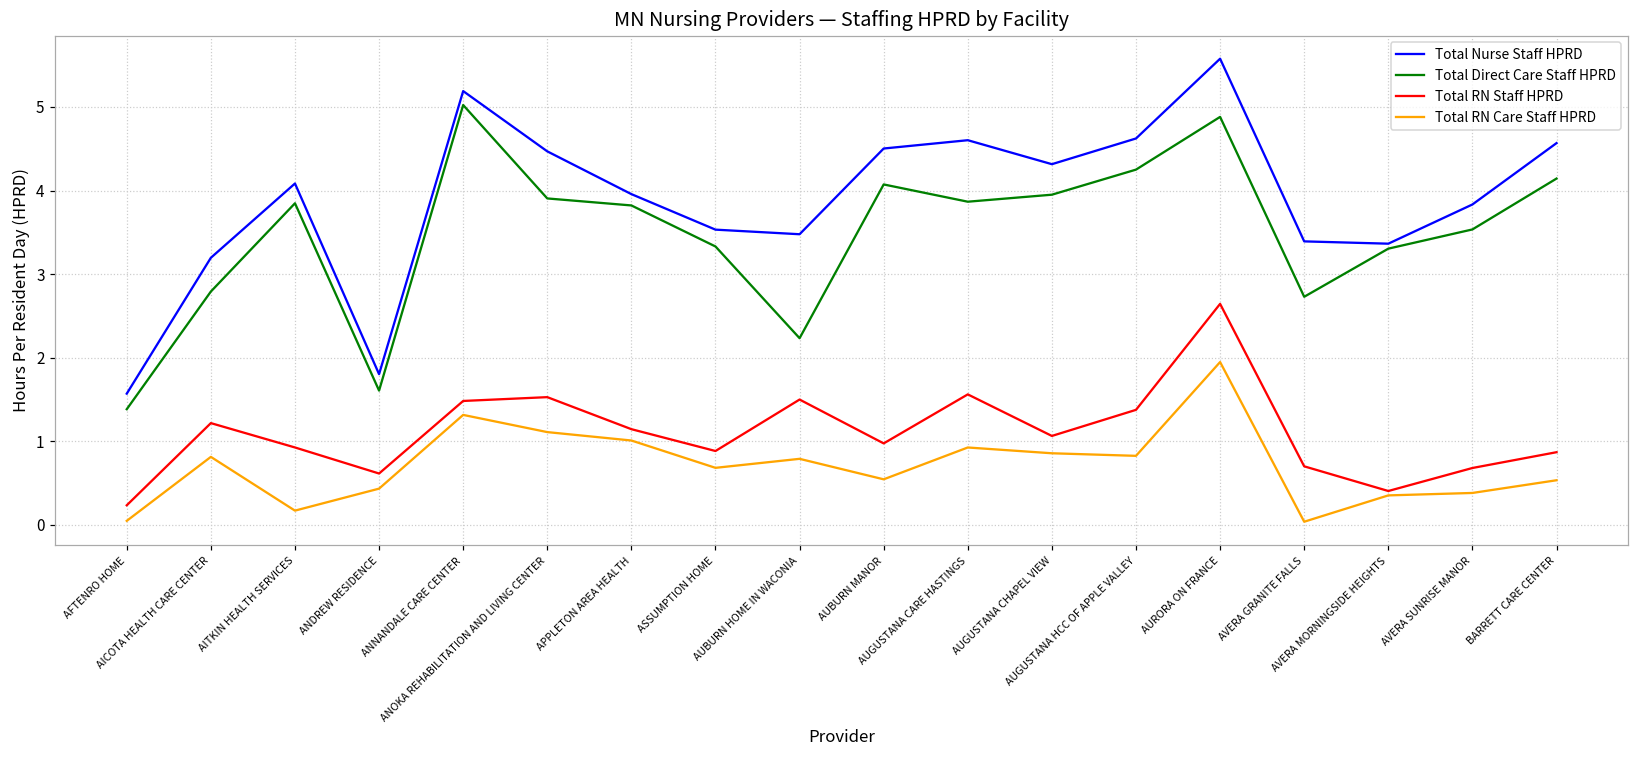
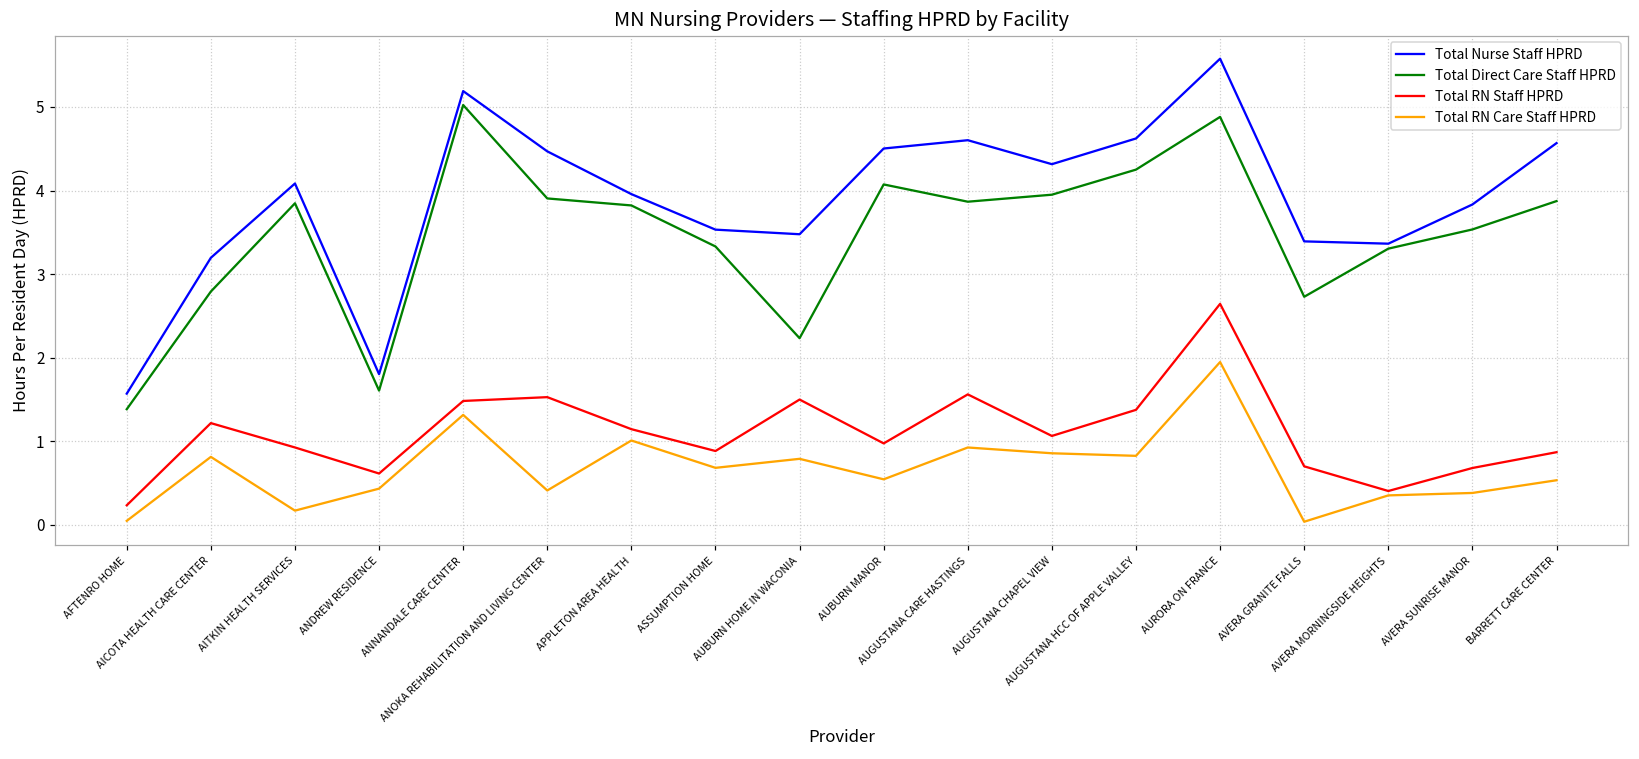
Total RN Care Staff HPRD, ANOKA REHABILITATION AND LIVING CENTER: 1.1 -> 0.4
Total Direct Care Staff HPRD, BARRETT CARE CENTER: 4.1 -> 3.9
